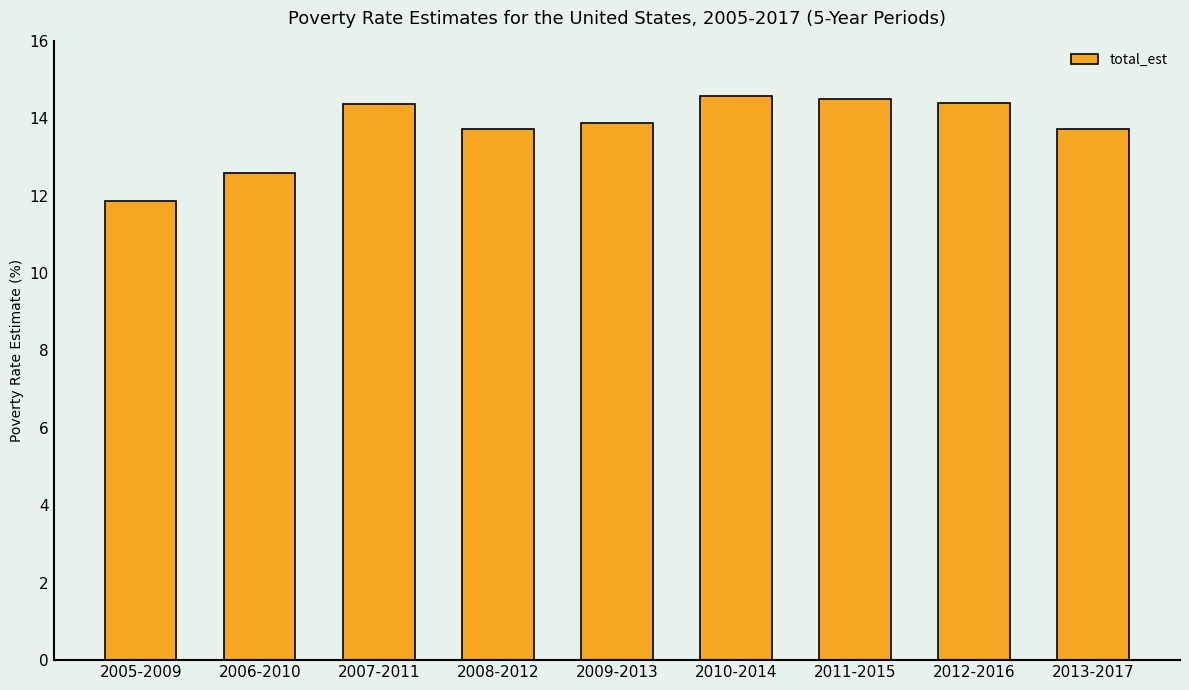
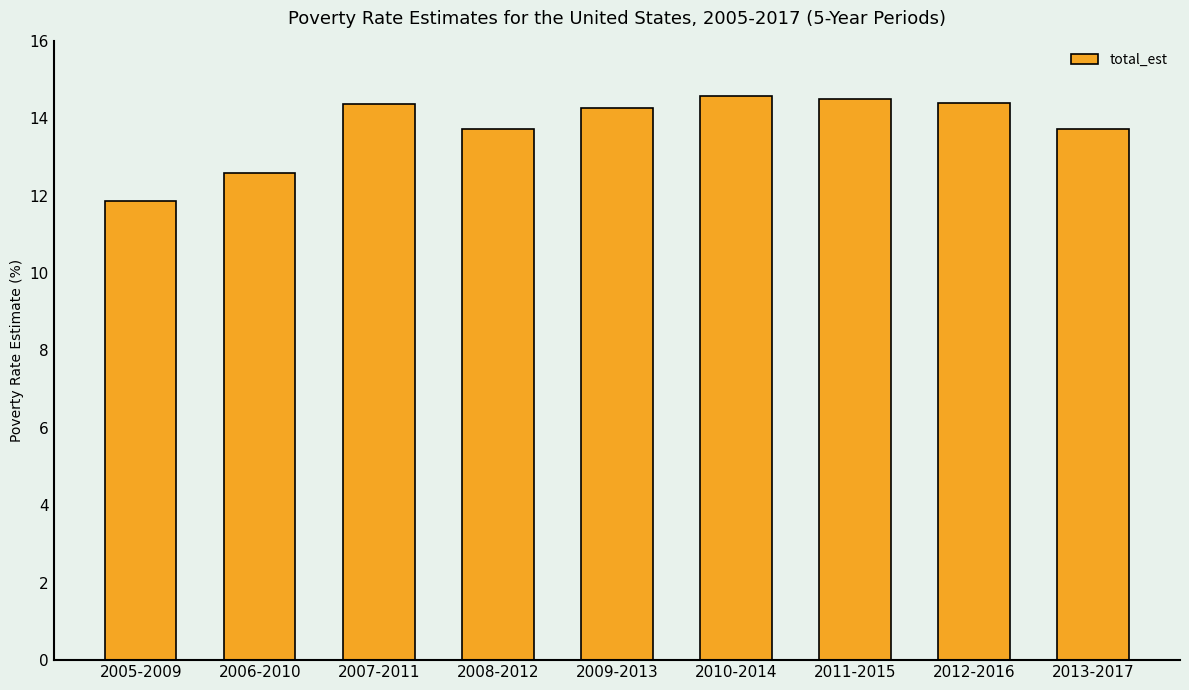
2009-2013: 13.9 -> 14.3
